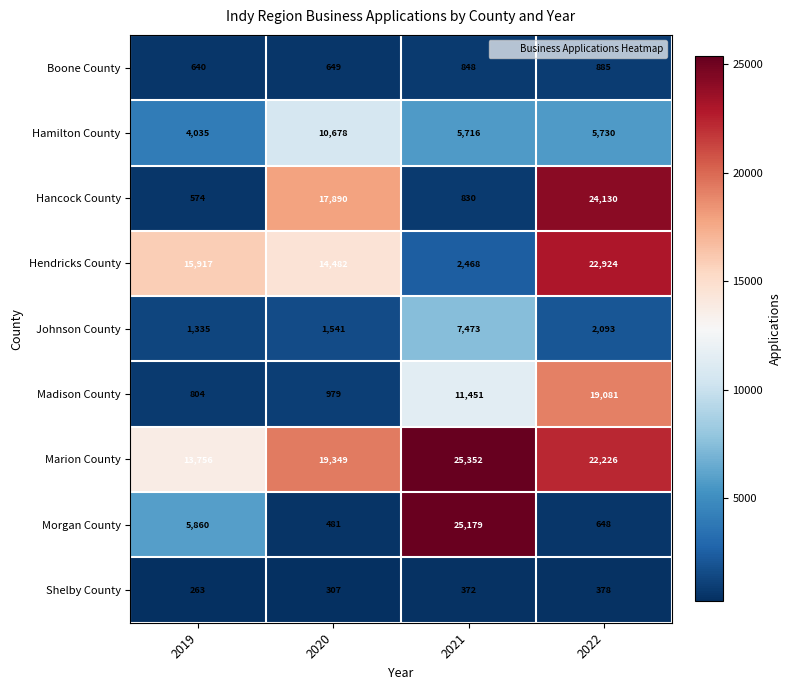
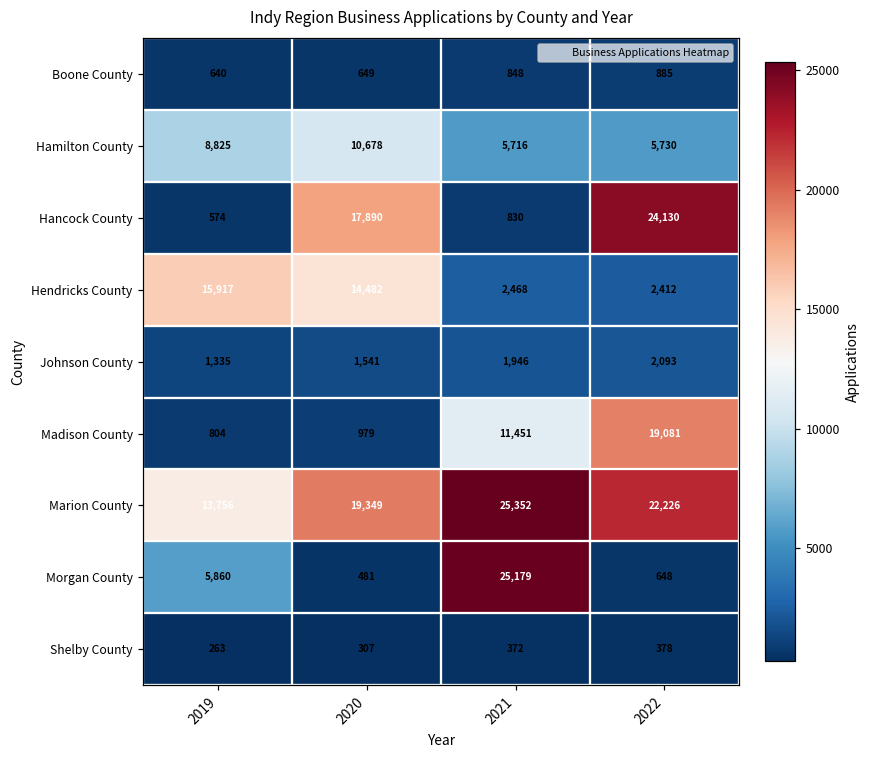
Hamilton County, 2019: 4,035 -> 8,825
Hendricks County, 2022: 22,924 -> 2,412
Johnson County, 2021: 7,473 -> 1,946
